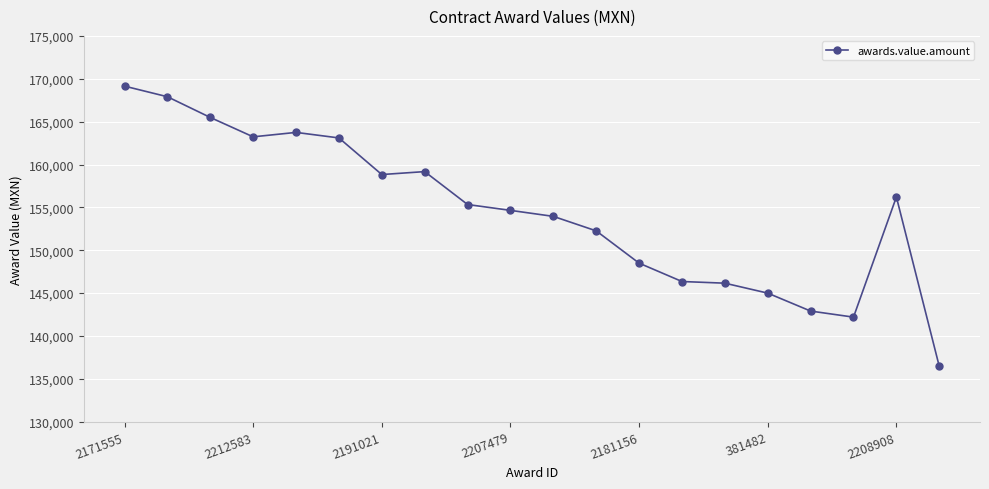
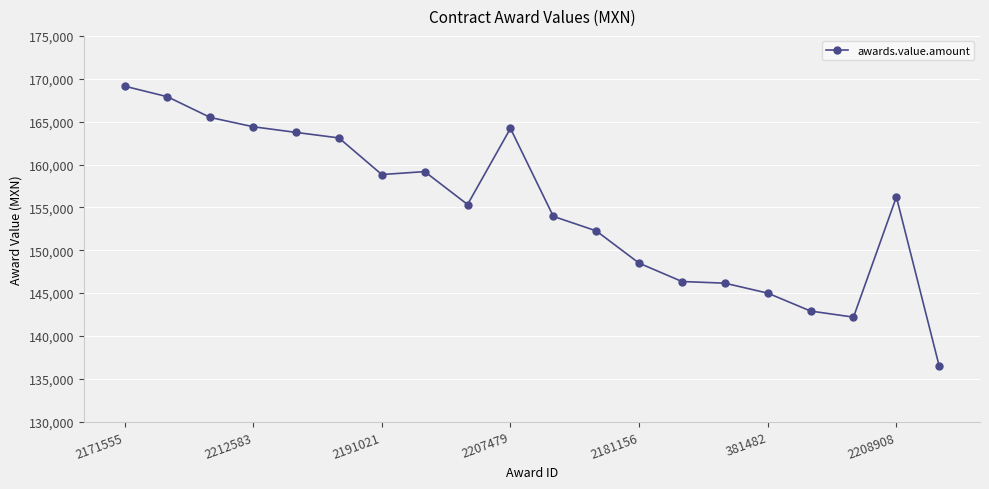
2212583: 163,000 -> 164,000
2207479: 155,000 -> 164,000
